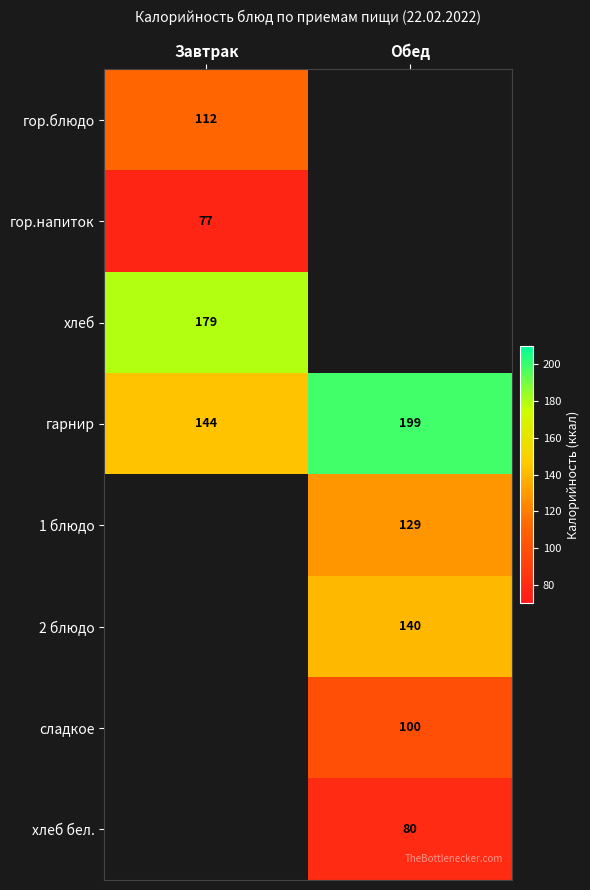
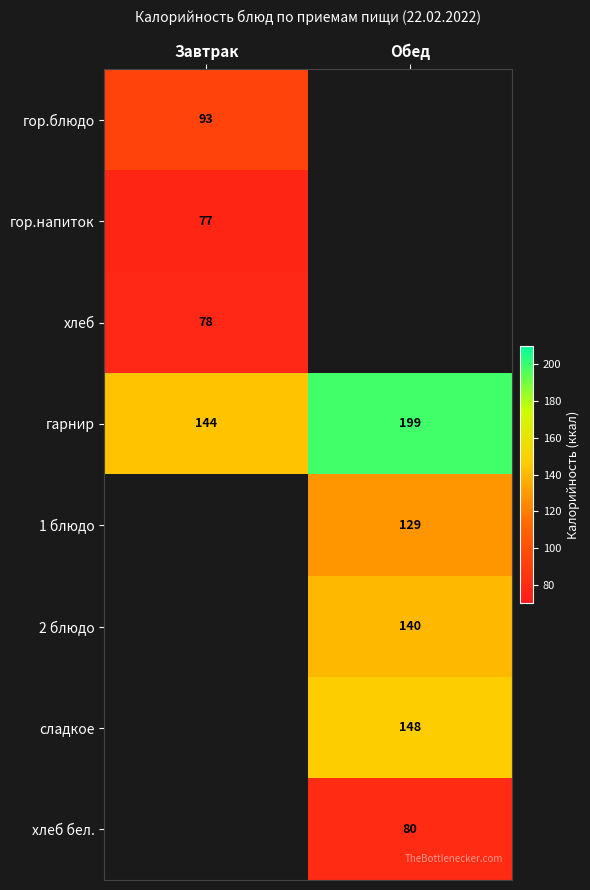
гор.блюдо, Завтрак: 112 -> 93
хлеб, Завтрак: 179 -> 78
сладкое, Обед: 100 -> 148
